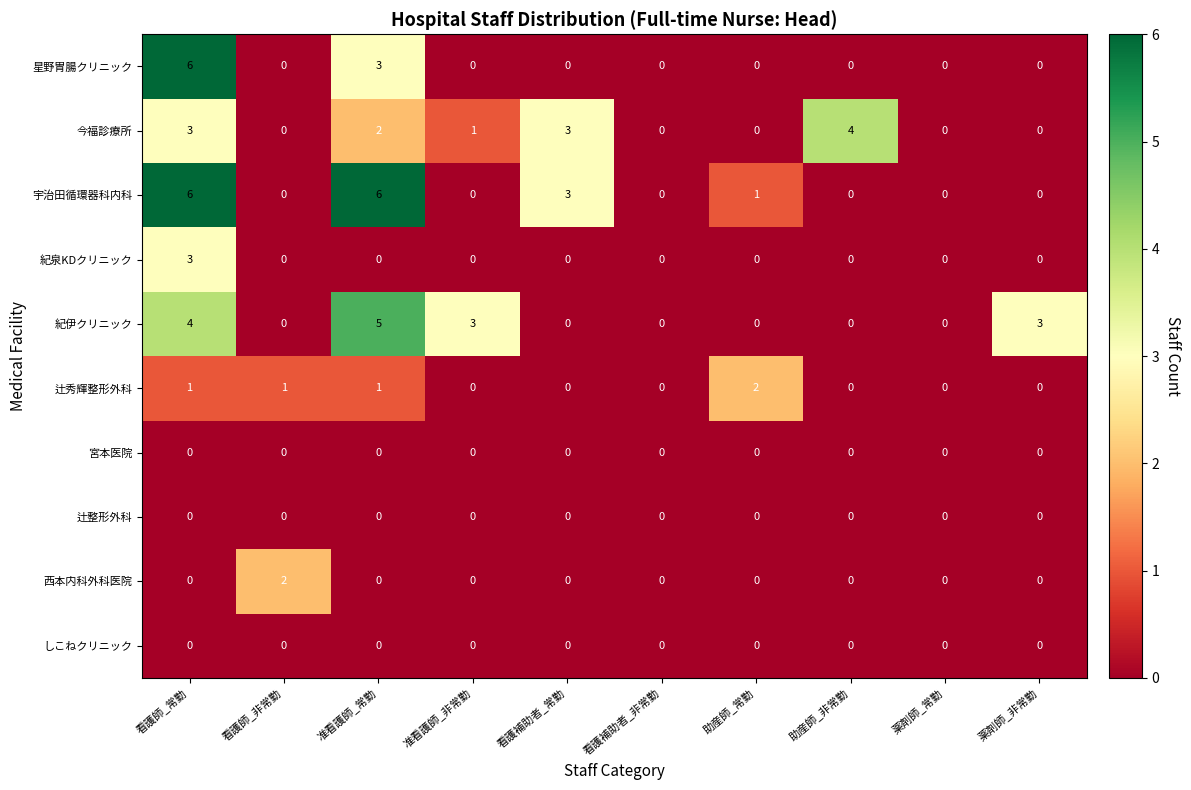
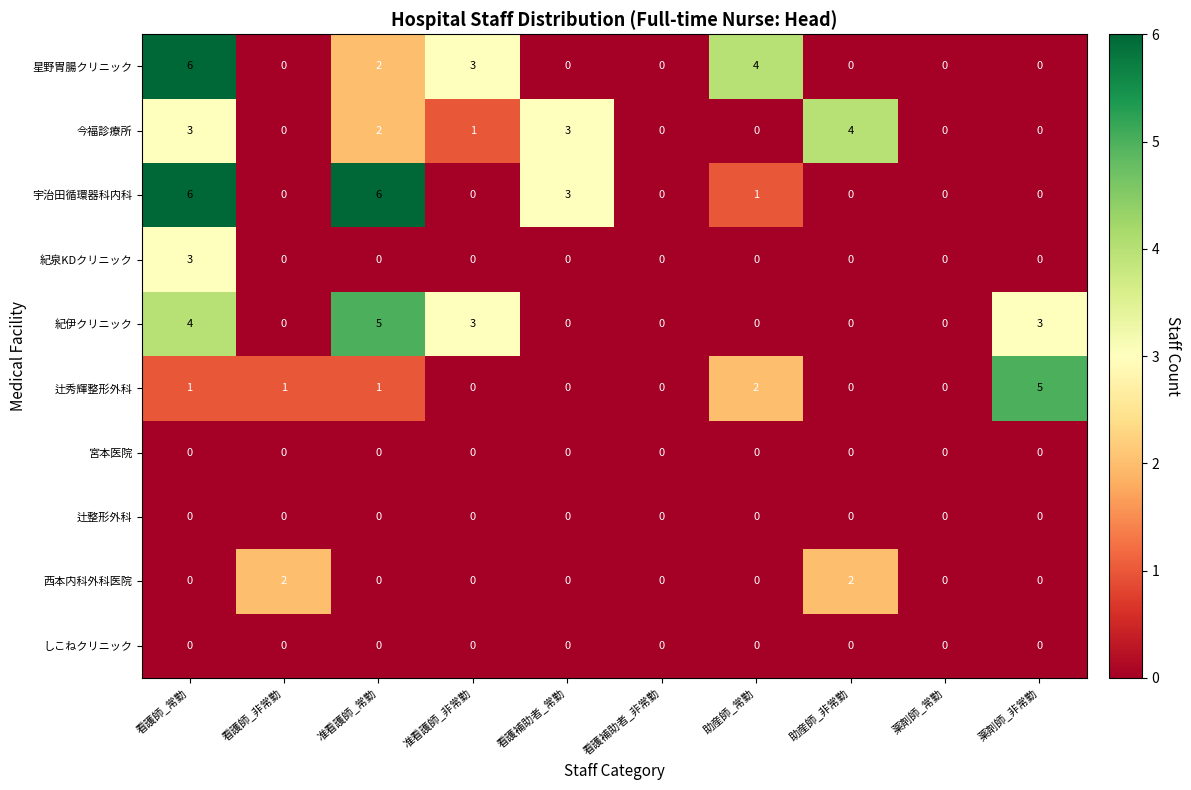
星野胃腸クリニック, 准看護師_常勤: 3 -> 2
星野胃腸クリニック, 准看護師_非常勤: 0 -> 3
星野胃腸クリニック, 助産師_常勤: 0 -> 4
辻秀輝整形外科, 薬剤師_非常勤: 0 -> 5
西本内科外科医院, 助産師_非常勤: 0 -> 2
